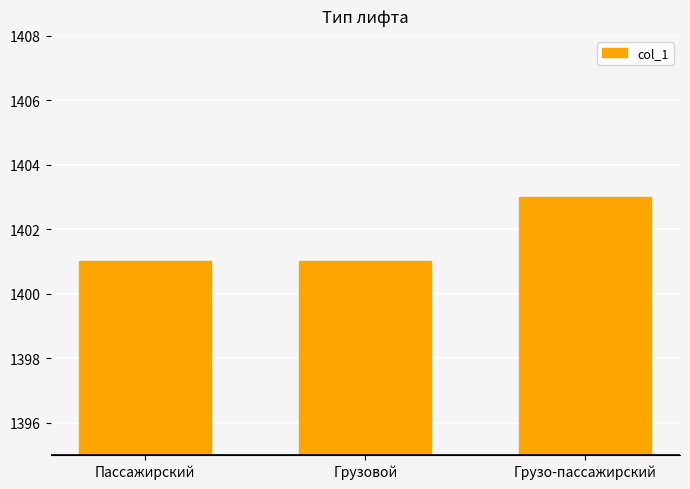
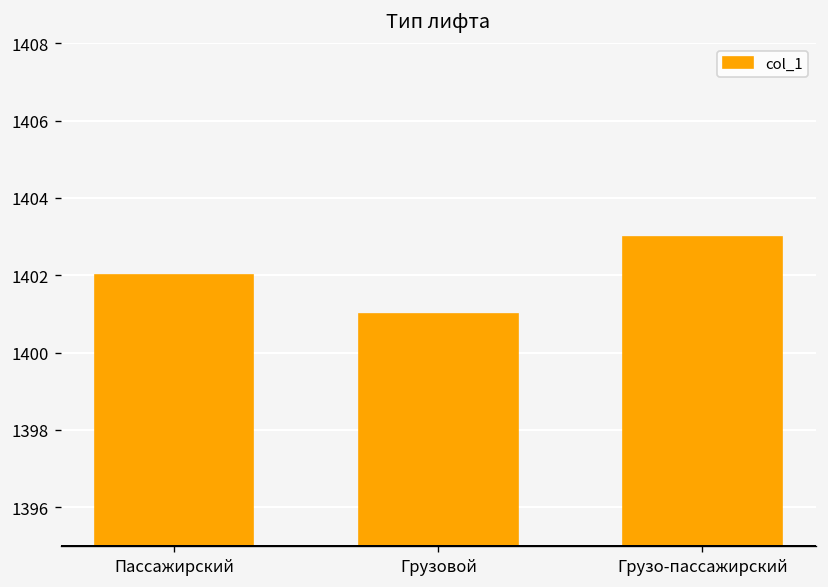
Пассажирский: 1401 -> 1402
